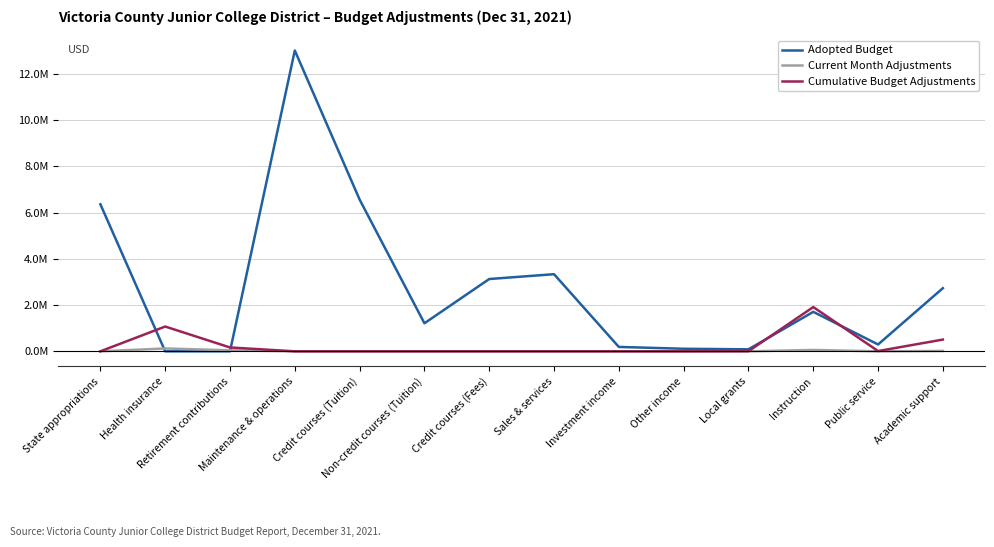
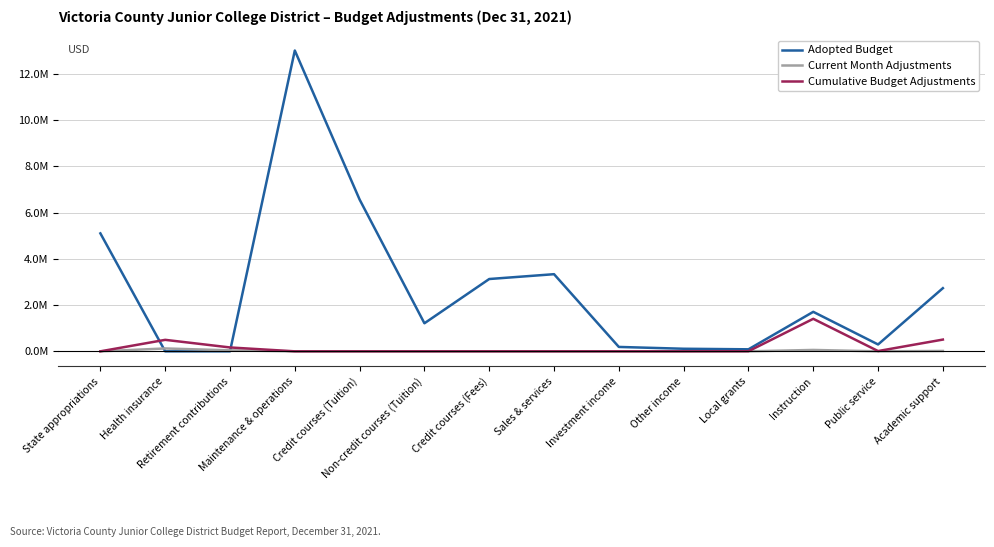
Adopted Budget, State appropriations: 6400000 -> 5100000
Cumulative Budget Adjustments, Health insurance: 1100000 -> 500000
Cumulative Budget Adjustments, Instruction: 1900000 -> 1400000
